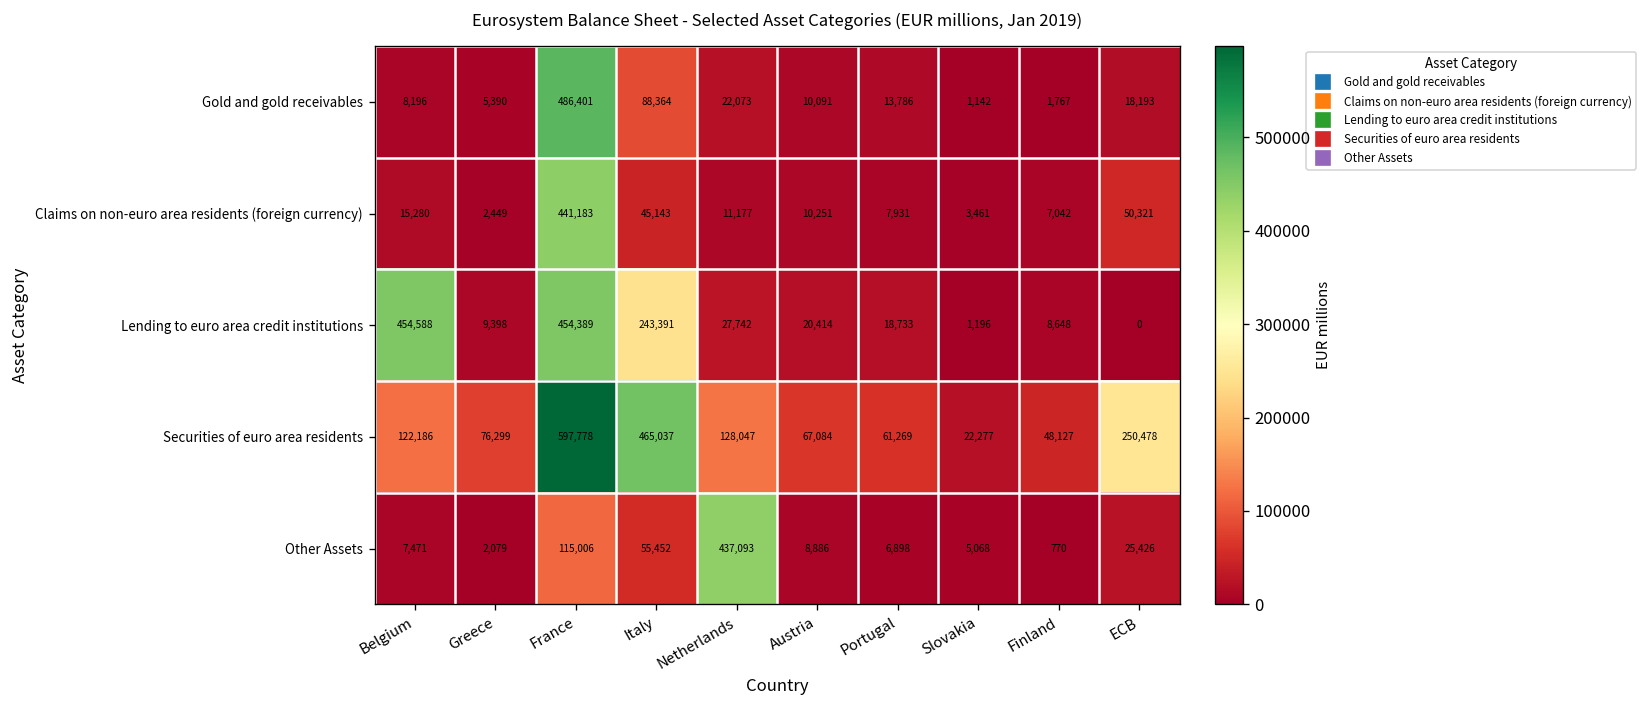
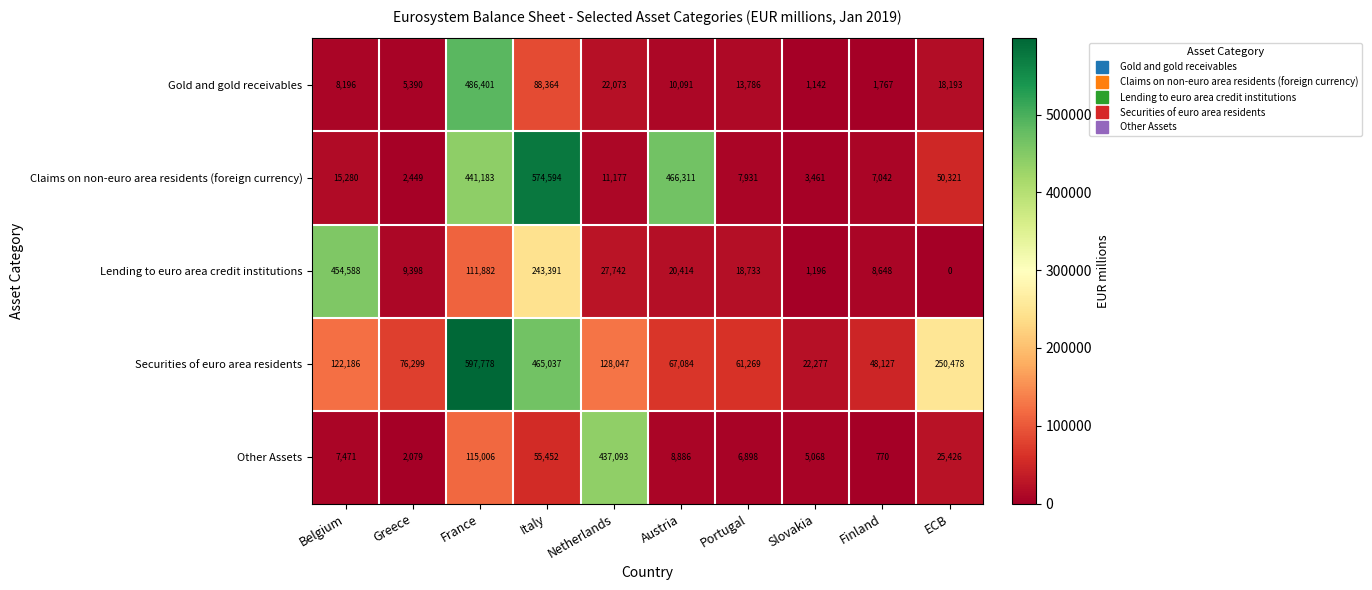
Claims on non-euro area residents (foreign currency), Italy: 45,143 -> 574,594
Claims on non-euro area residents (foreign currency), Austria: 10,251 -> 466,311
Lending to euro area credit institutions, France: 454,389 -> 111,882
